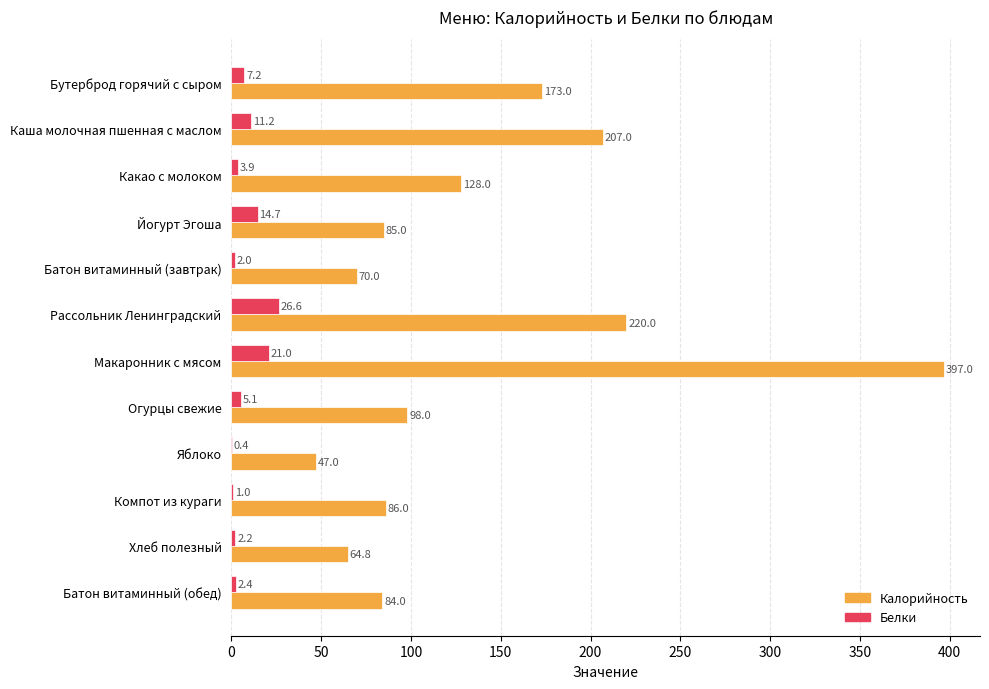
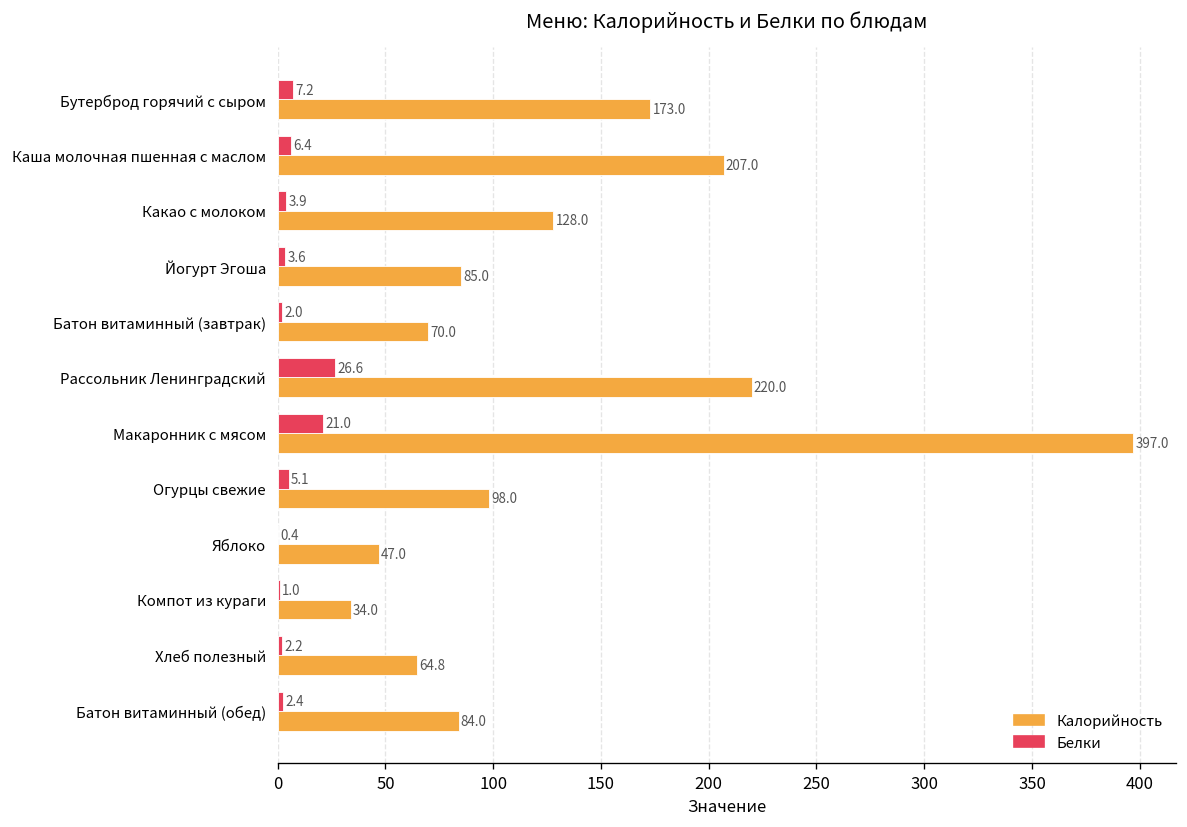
Белки, Каша молочная пшенная с маслом: 11.2 -> 6.4
Белки, Йогурт Эгоша: 14.7 -> 3.6
Калорийность, Компот из кураги: 86.0 -> 34.0
